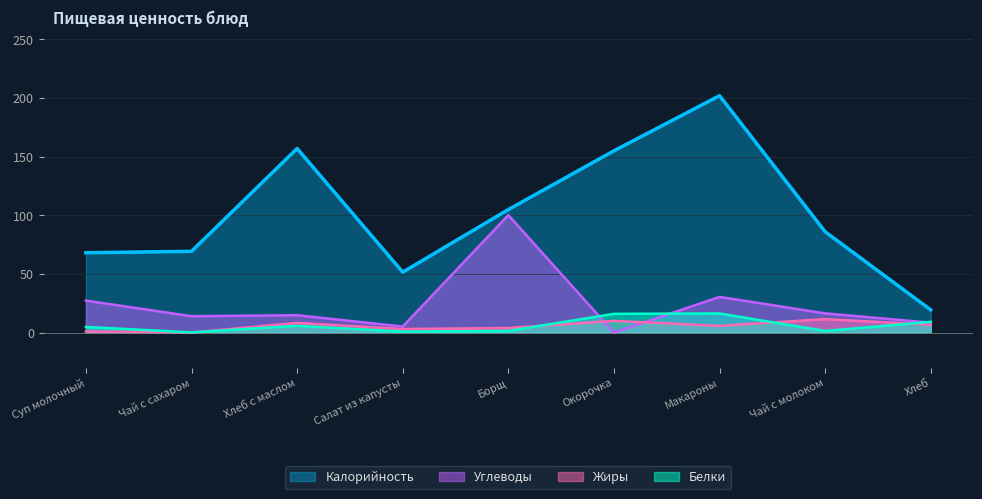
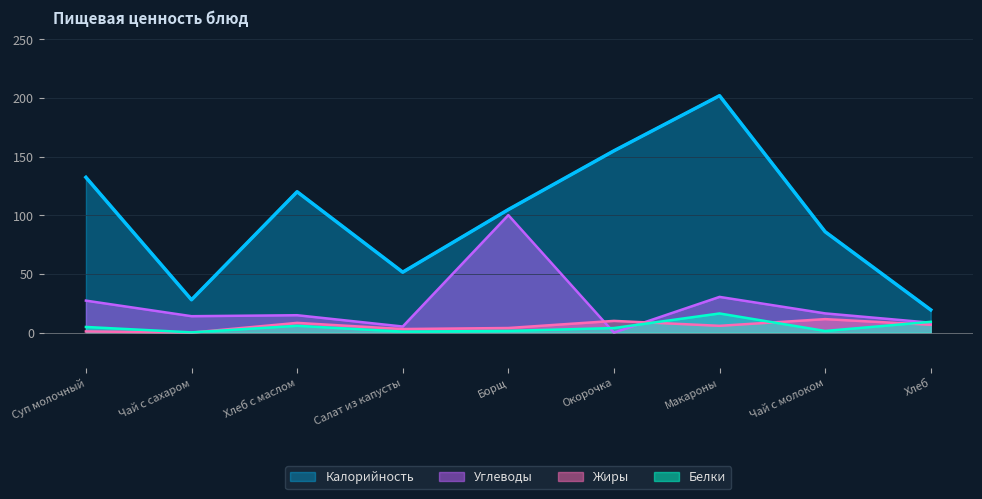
Калорийность, Суп молочный: 68 -> 132
Калорийность, Чай с сахаром: 69 -> 28
Калорийность, Хлеб с маслом: 157 -> 120
Белки, Окорочка: 16 -> 4
